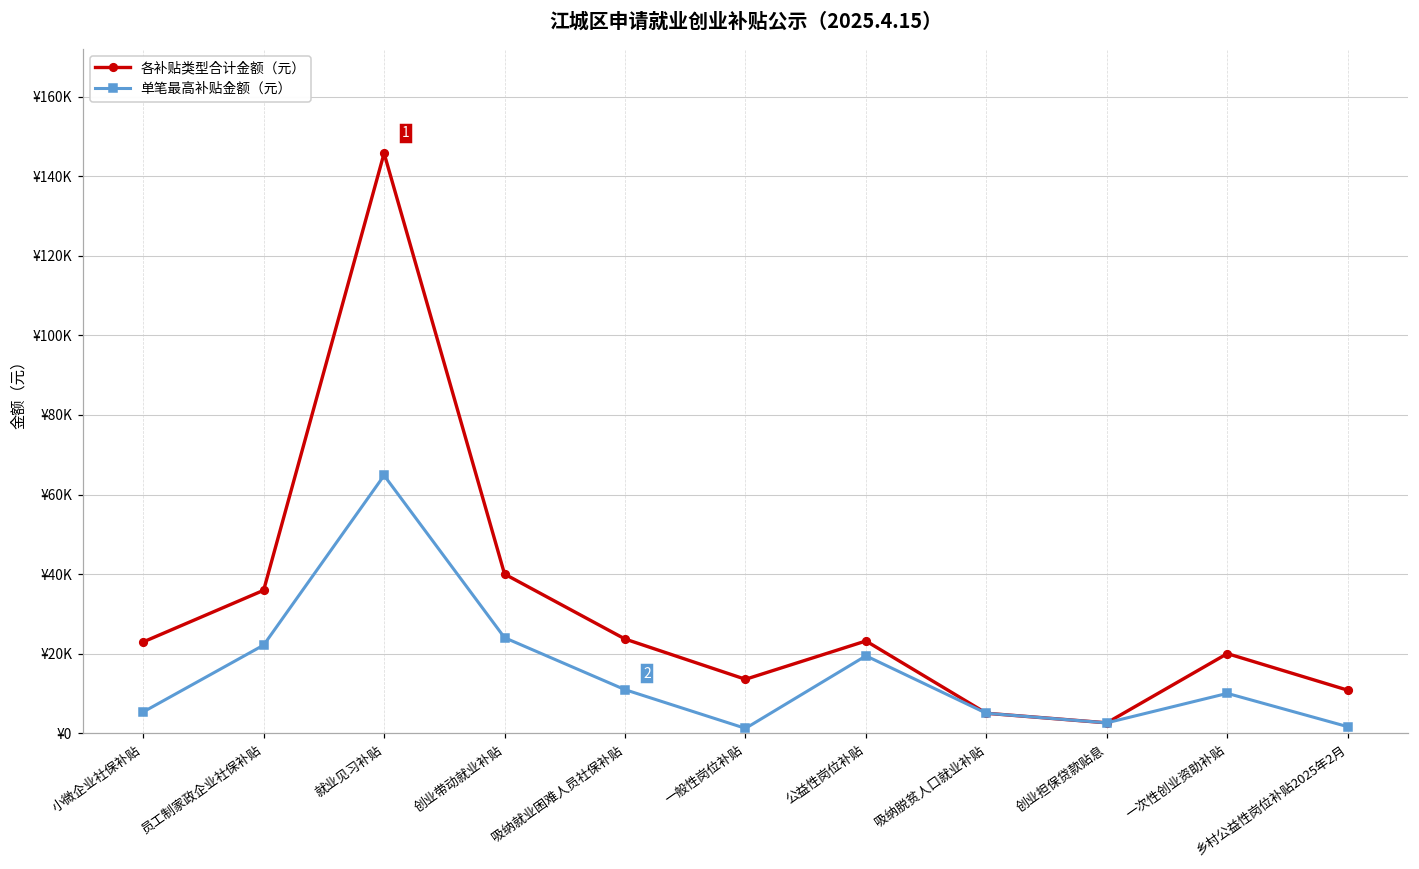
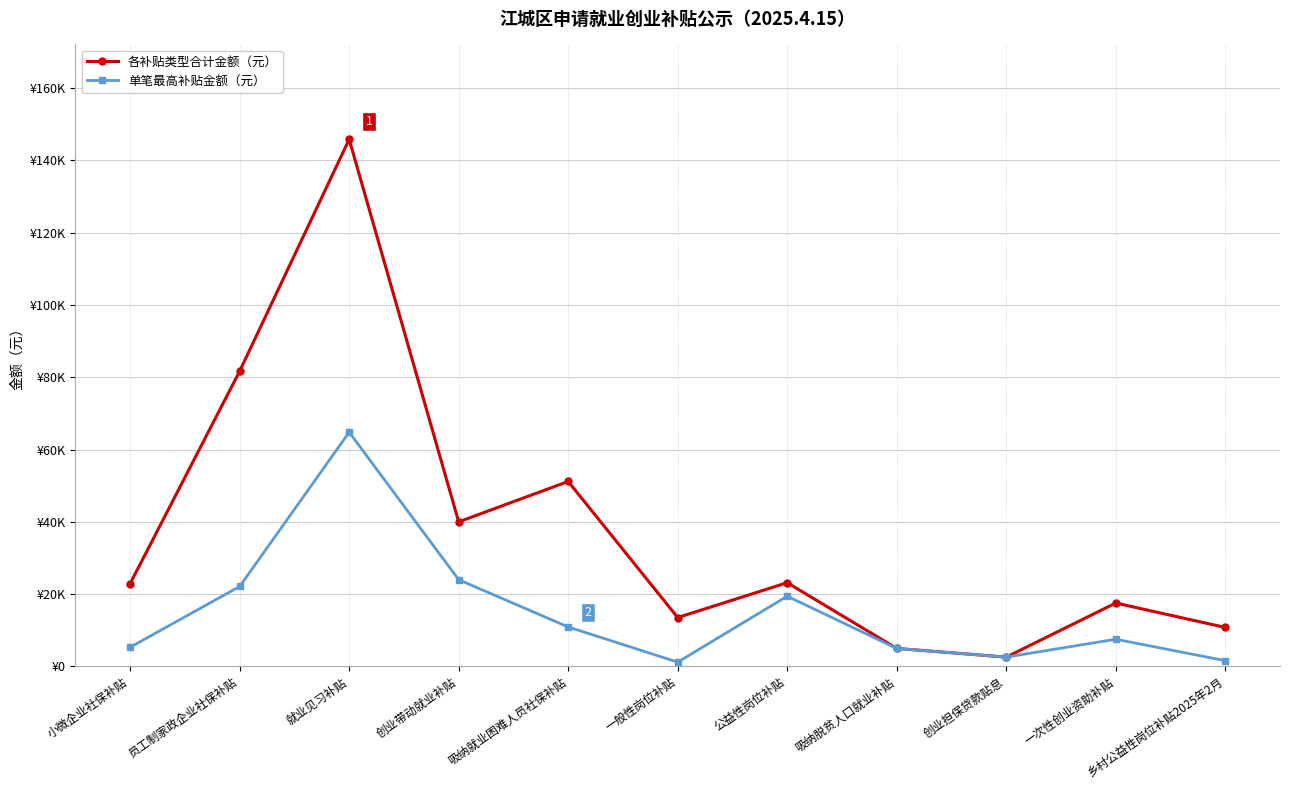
各补贴类型合计金额（元）, 员工制家政企业社保补贴: ¥36000 -> ¥82000
各补贴类型合计金额（元）, 吸纳就业困难人员社保补贴: ¥24000 -> ¥51000
各补贴类型合计金额（元）, 一次性创业资助补贴: ¥20000 -> ¥18000
单笔最高补贴金额（元）, 一次性创业资助补贴: ¥10000 -> ¥8000
